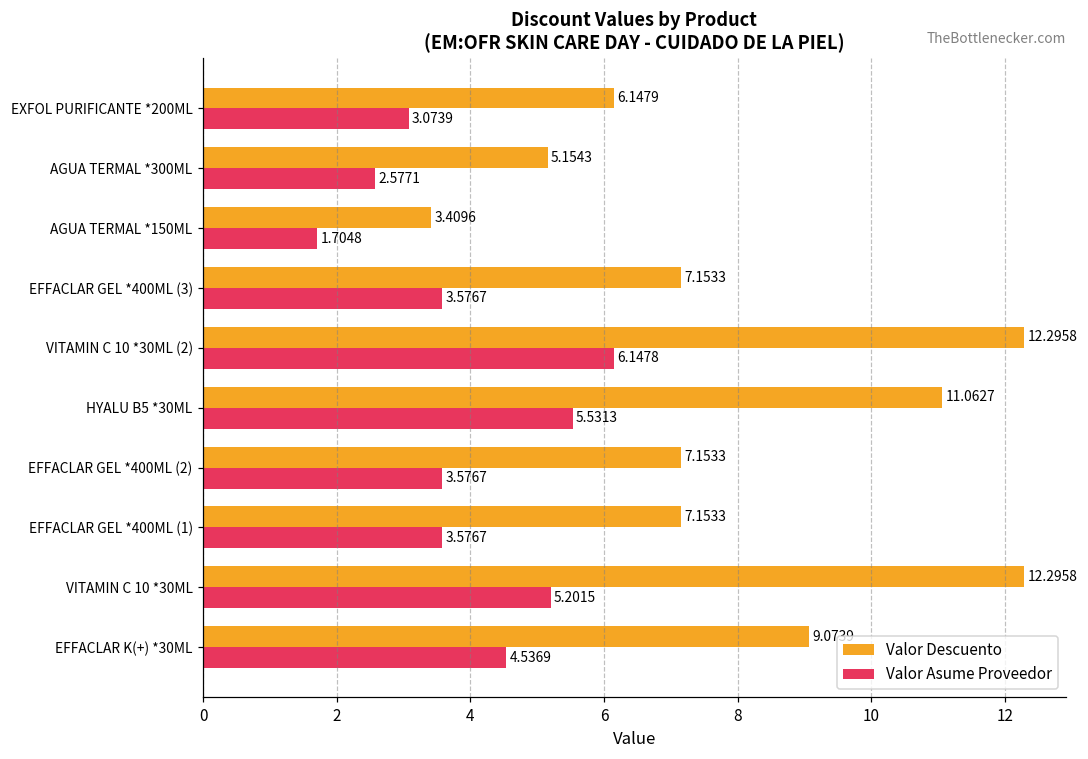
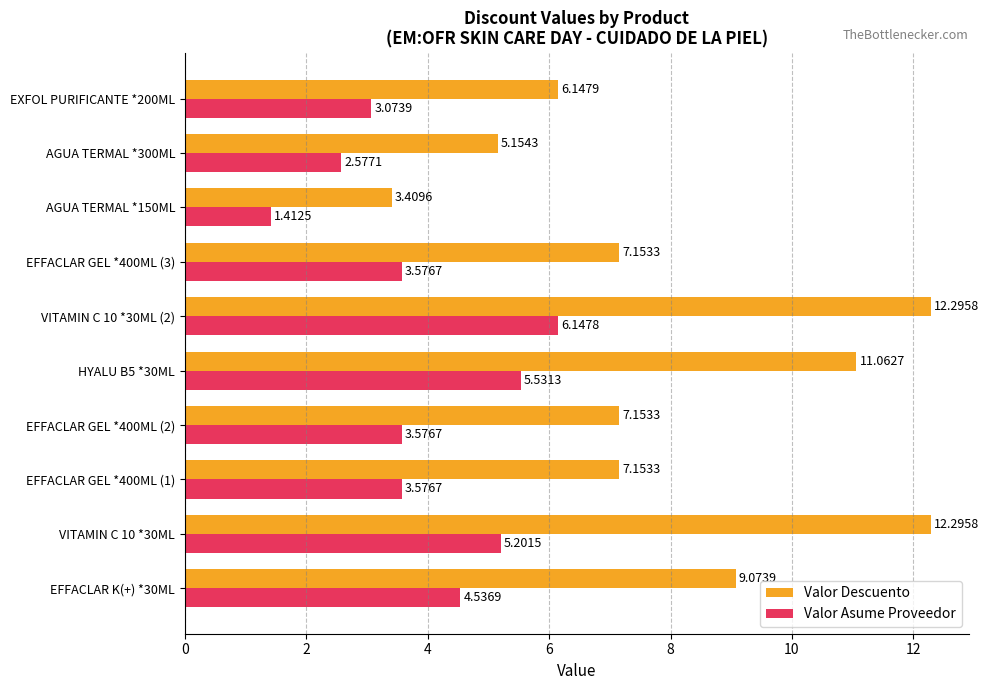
Valor Asume Proveedor, AGUA TERMAL *150ML: 1.7048 -> 1.4125
